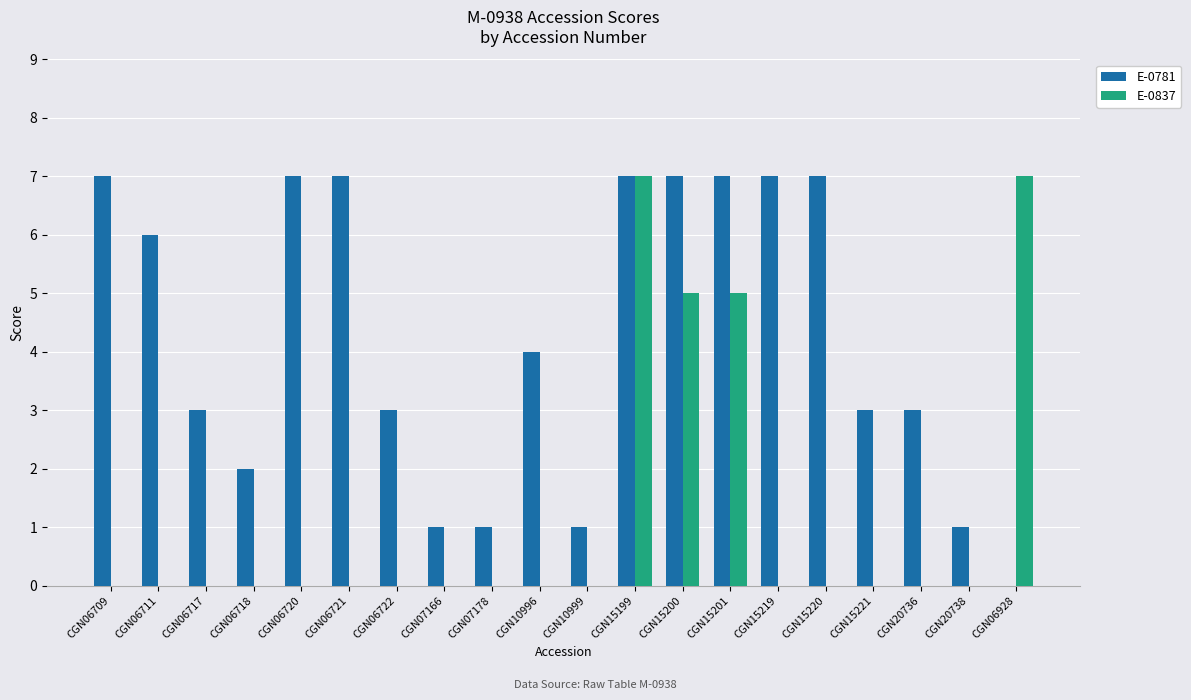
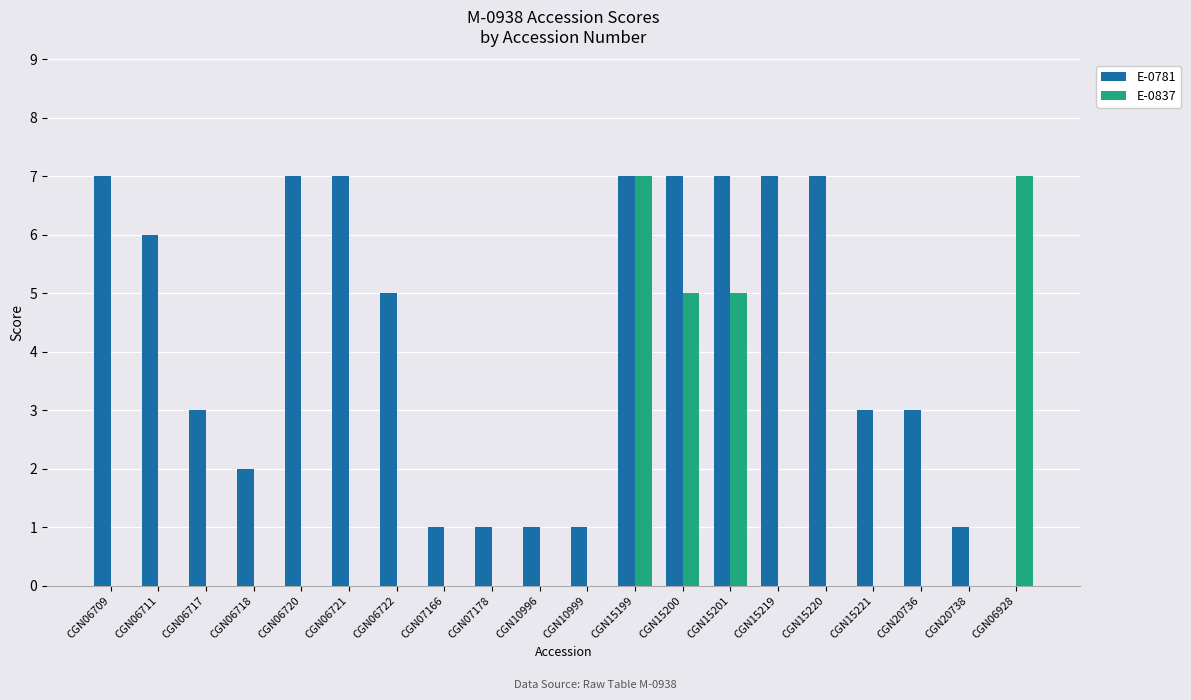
E-0781, CGN06722: 3 -> 5
E-0781, CGN10996: 4 -> 1
